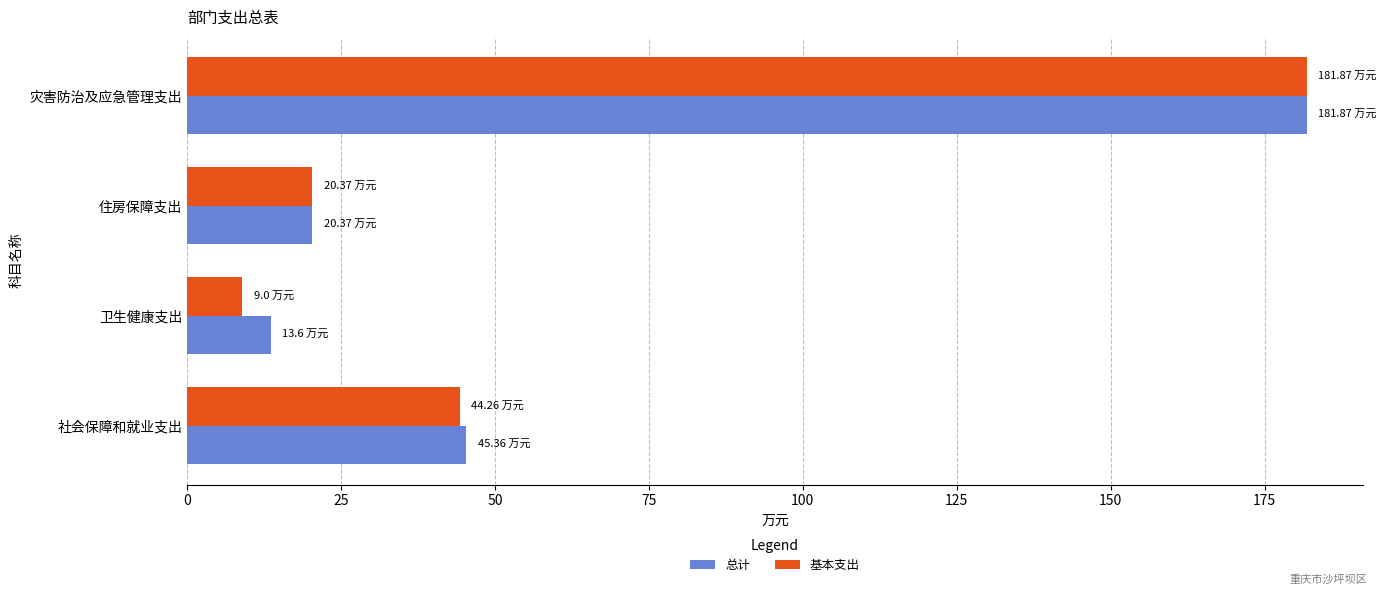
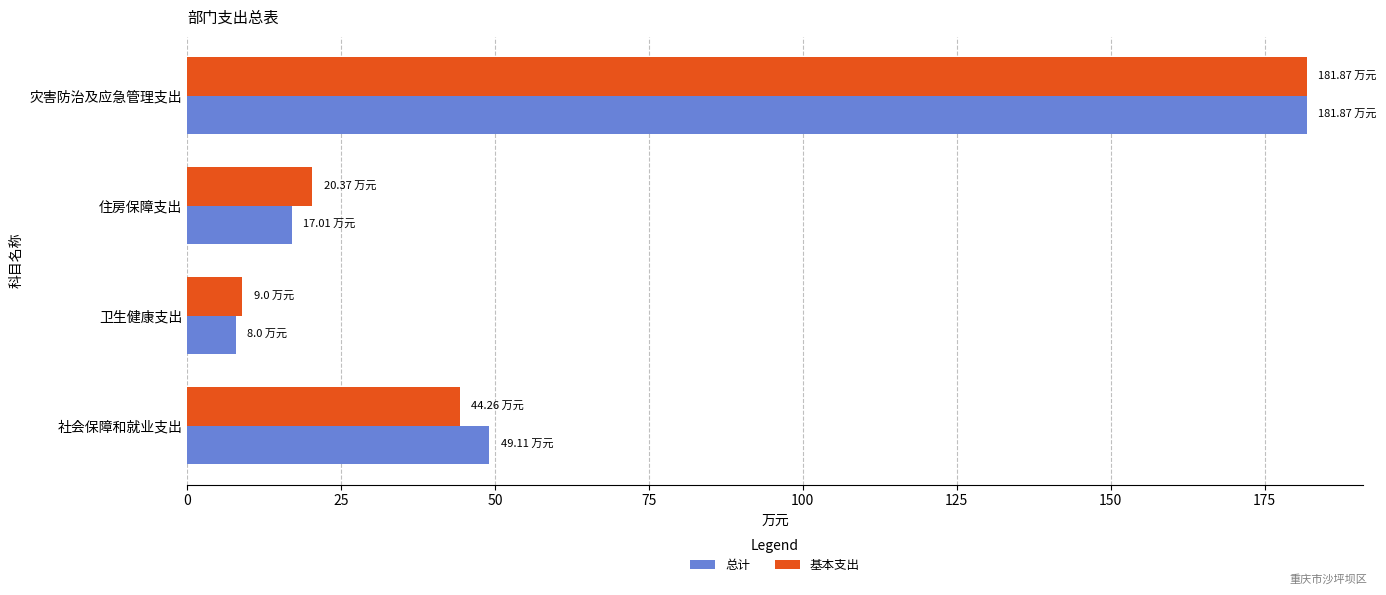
总计, 住房保障支出: 20.37 -> 17.01
总计, 卫生健康支出: 13.6 -> 8.0
总计, 社会保障和就业支出: 45.36 -> 49.11
